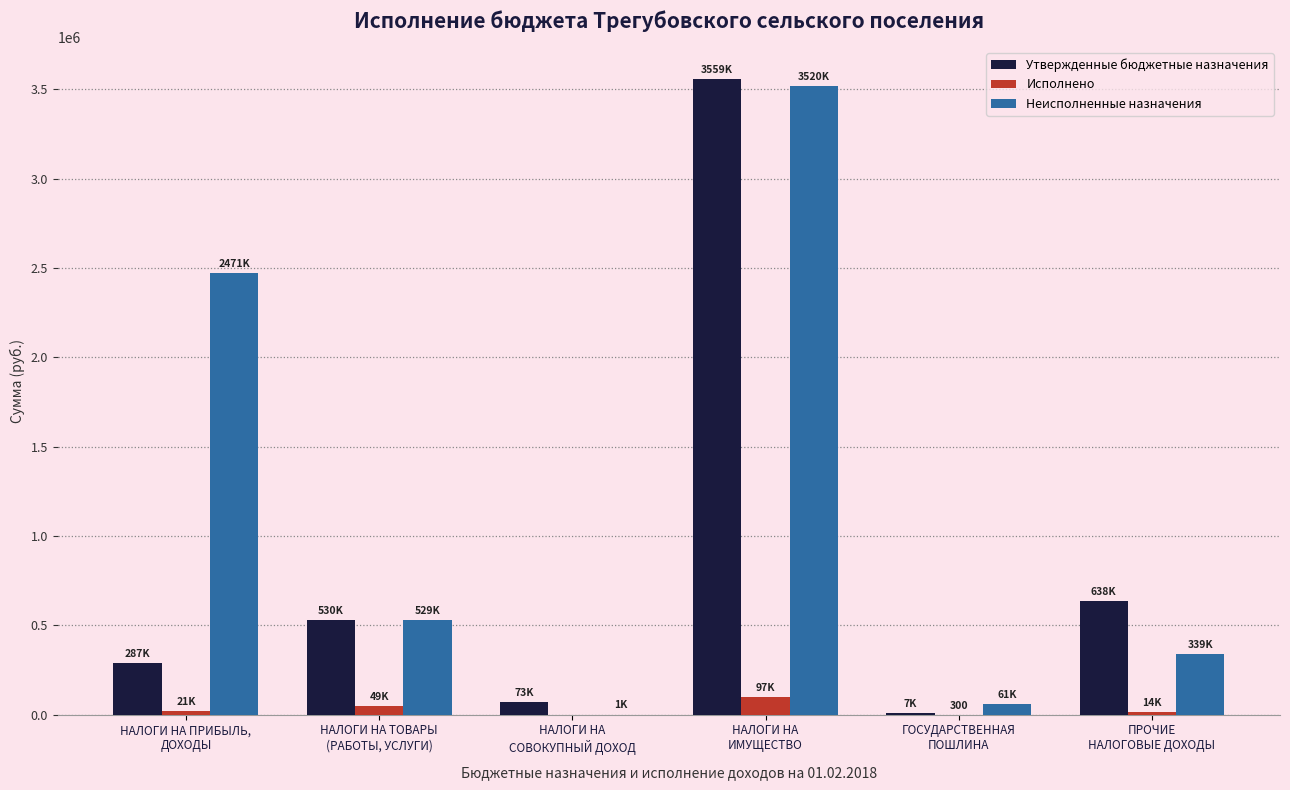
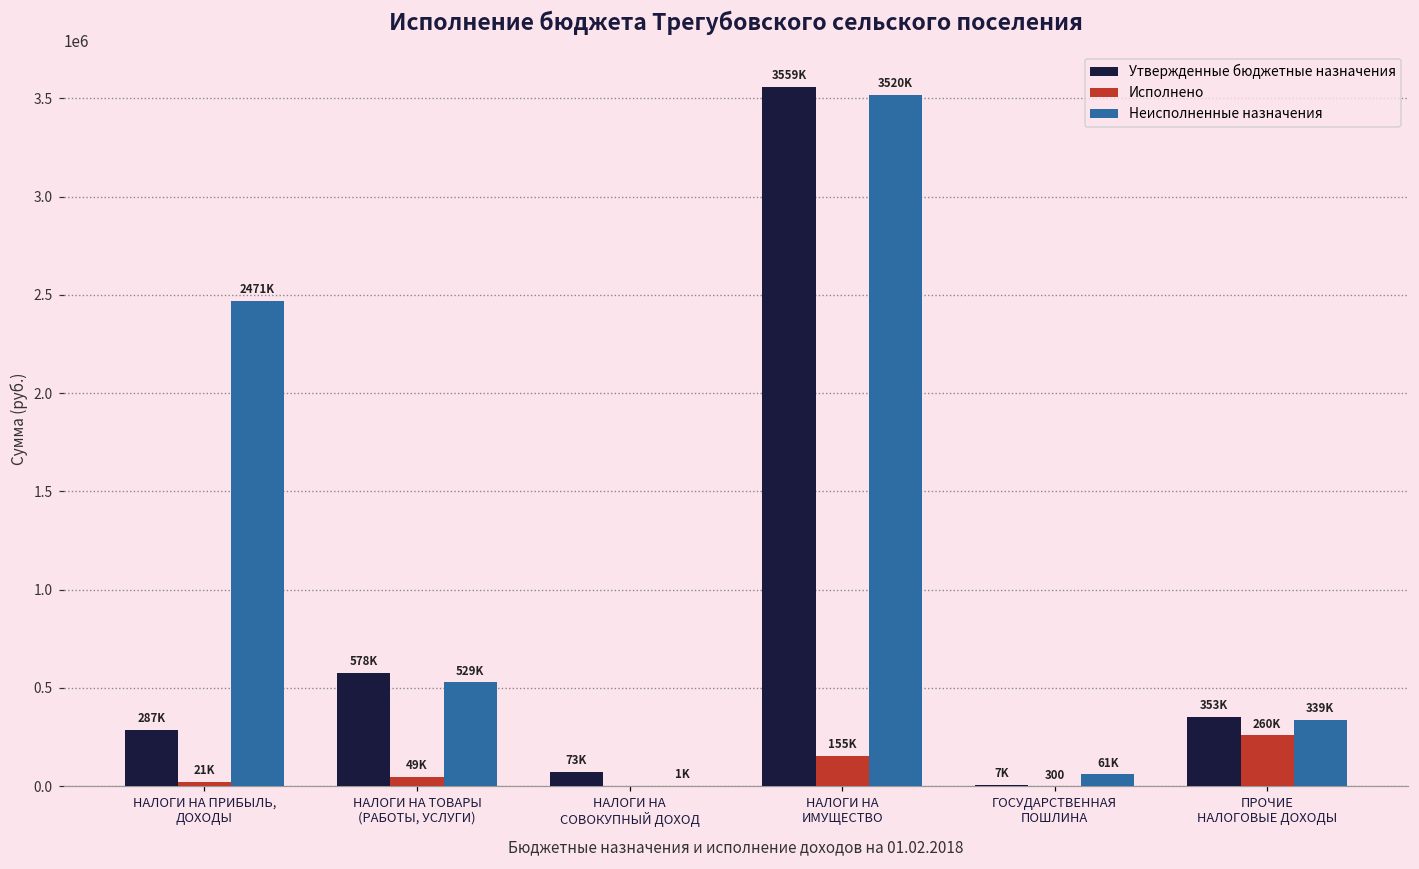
Утвержденные бюджетные назначения, НАЛОГИ НА ТОВАРЫ (РАБОТЫ, УСЛУГИ): 530K -> 578K
Исполнено, НАЛОГИ НА ИМУЩЕСТВО: 97K -> 155K
Утвержденные бюджетные назначения, ПРОЧИЕ НАЛОГОВЫЕ ДОХОДЫ: 638K -> 353K
Исполнено, ПРОЧИЕ НАЛОГОВЫЕ ДОХОДЫ: 14K -> 260K
